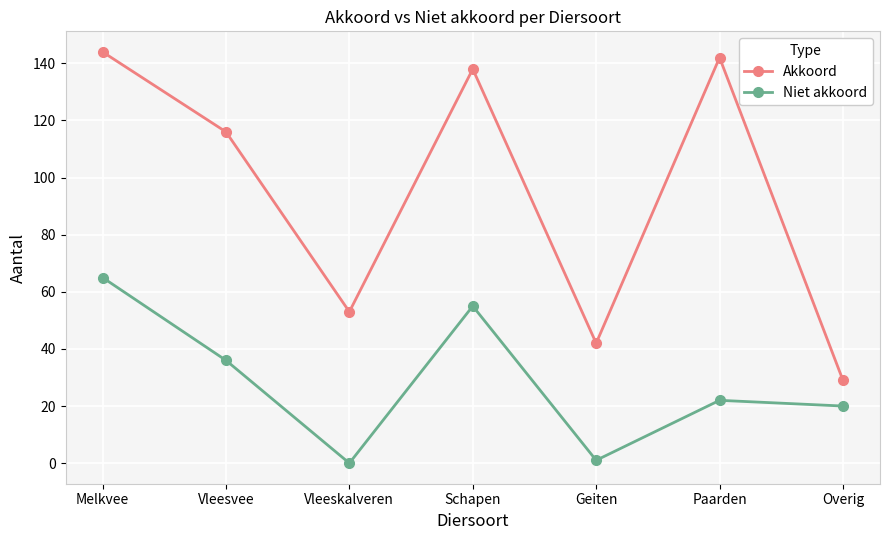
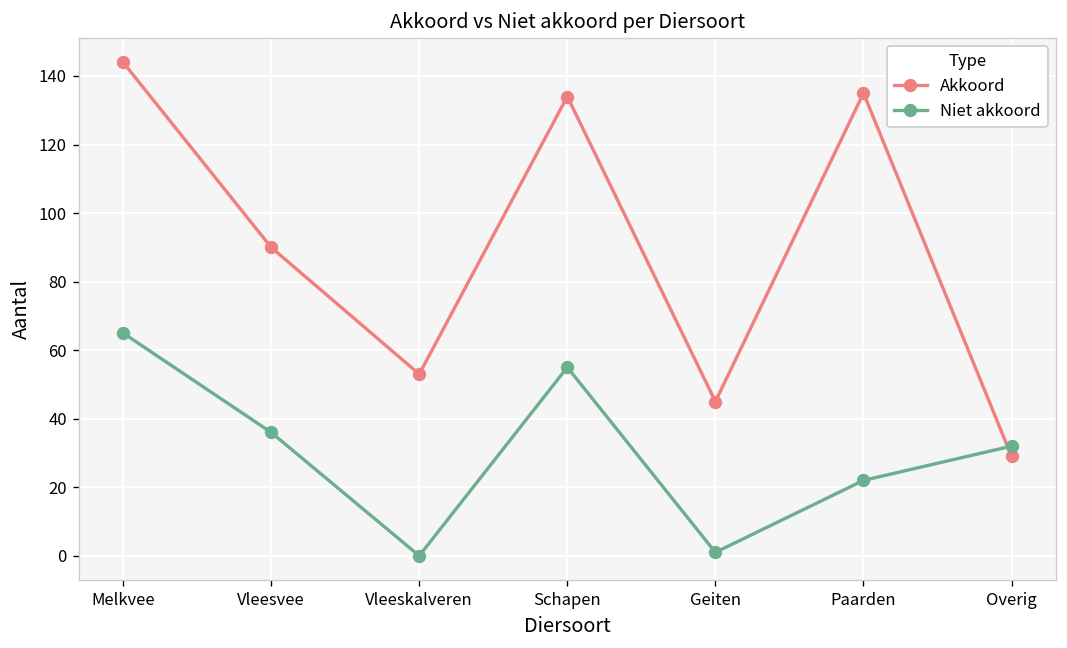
Akkoord, Vleesvee: 116 -> 90
Akkoord, Schapen: 138 -> 134
Akkoord, Geiten: 42 -> 45
Akkoord, Paarden: 142 -> 135
Niet akkoord, Overig: 20 -> 32
